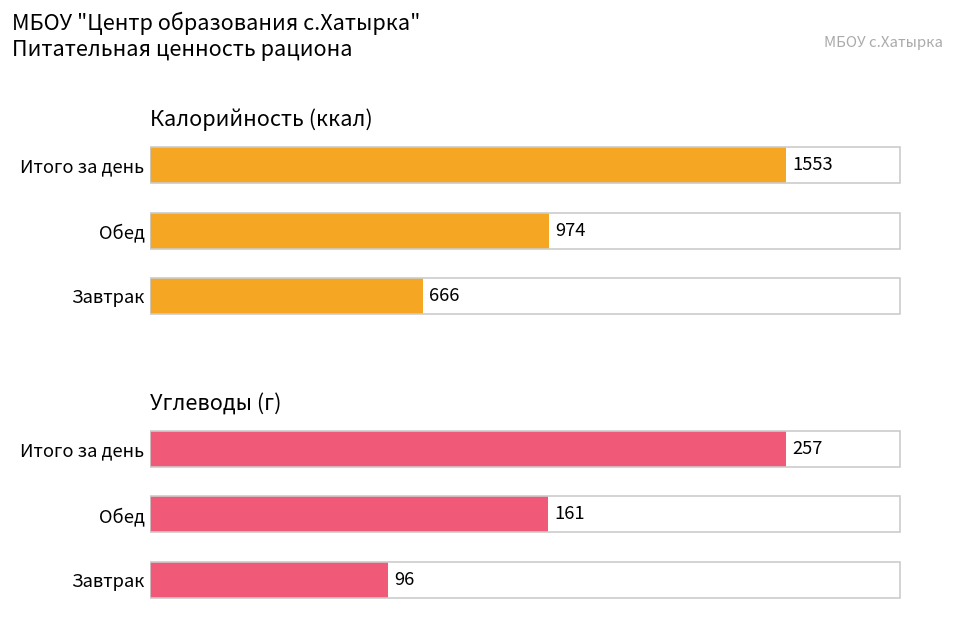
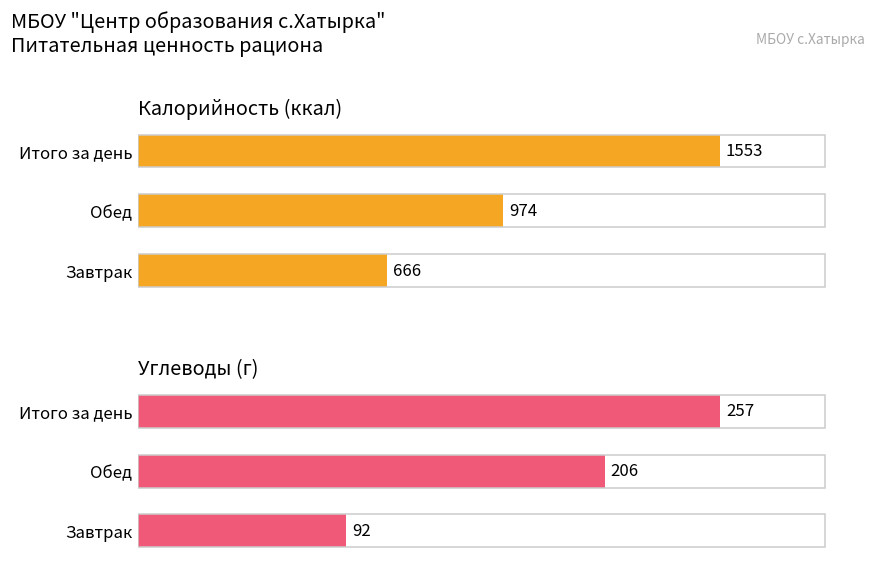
Углеводы (г), Обед: 161 -> 206
Углеводы (г), Завтрак: 96 -> 92
